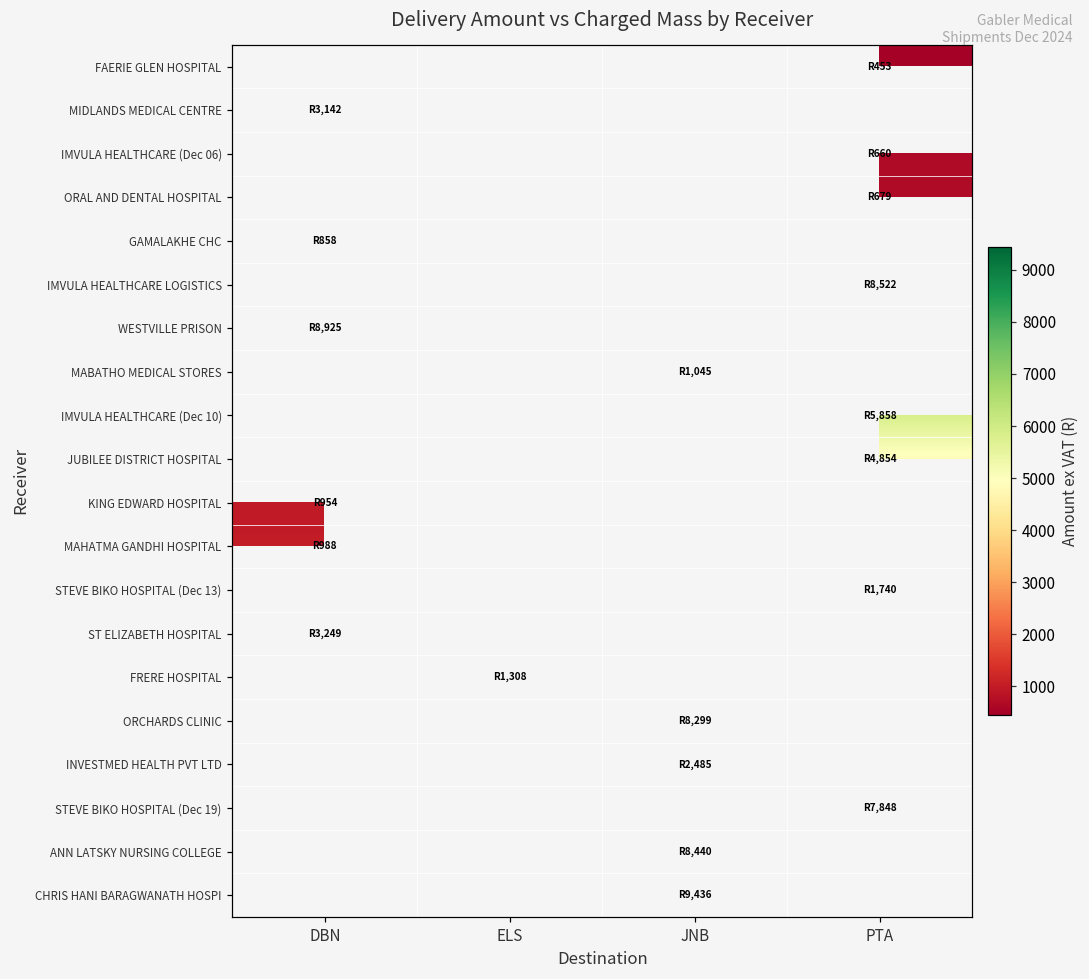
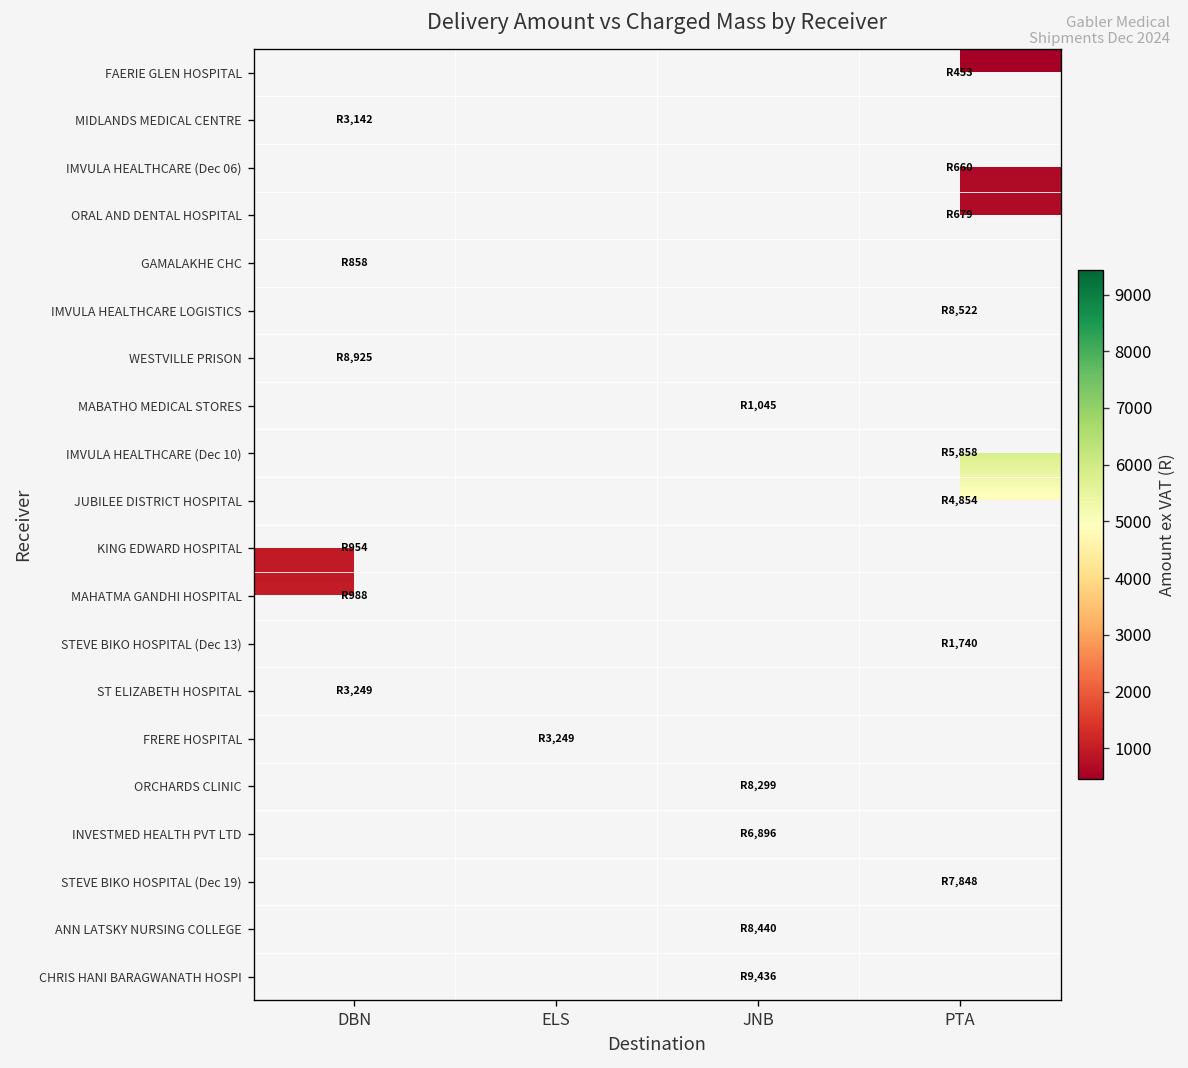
FRERE HOSPITAL, ELS: 1,308 -> 3,249
INVESTMED HEALTH PVT LTD, JNB: 2,485 -> 6,896
